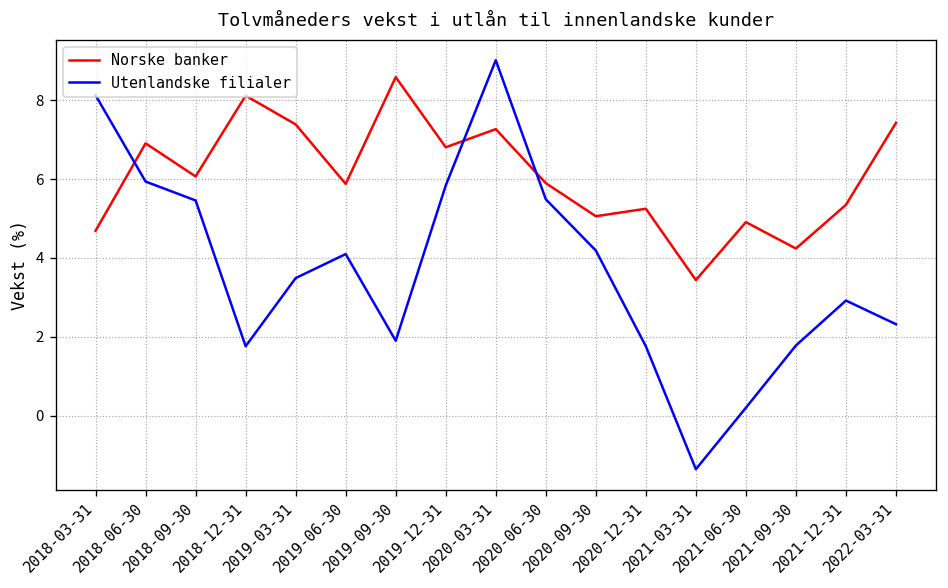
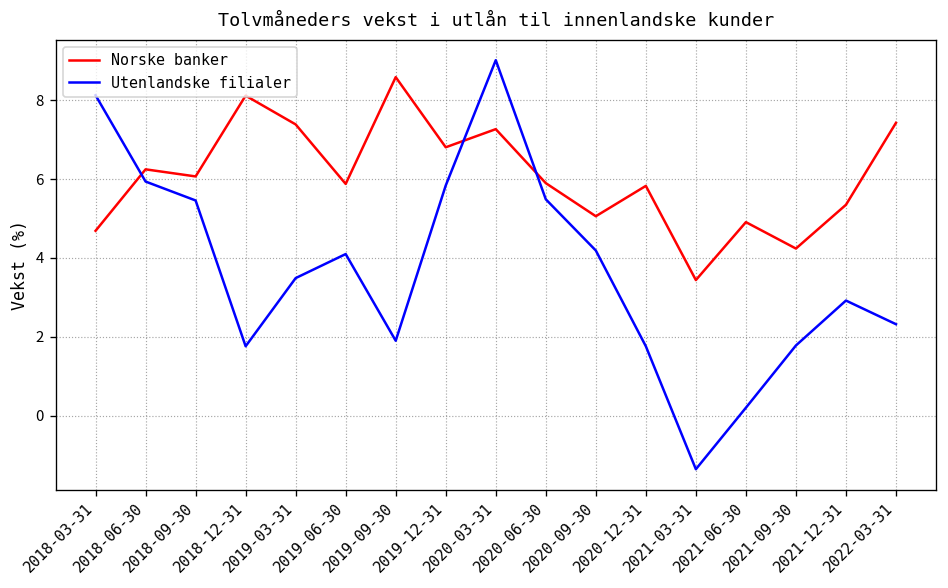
Norske banker, 2018-06-30: 6.9 -> 6.3
Norske banker, 2020-12-31: 5.3 -> 5.8
